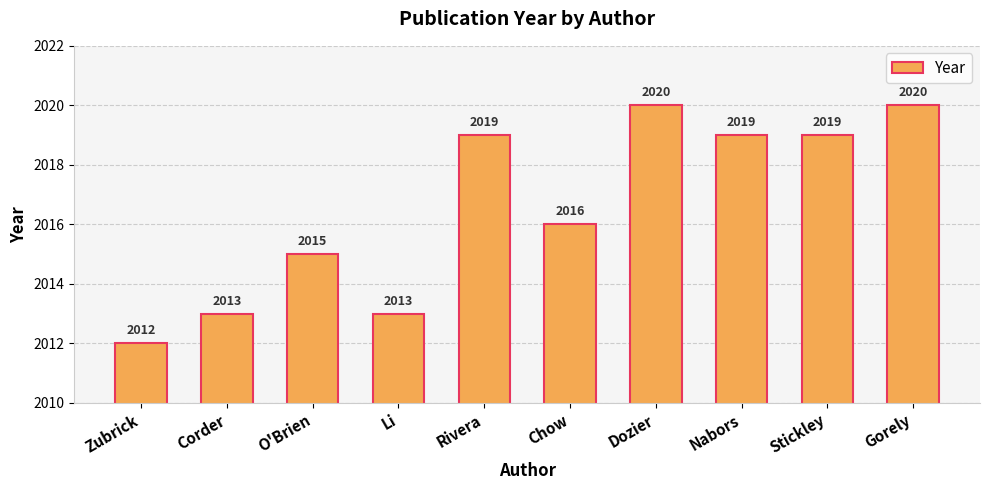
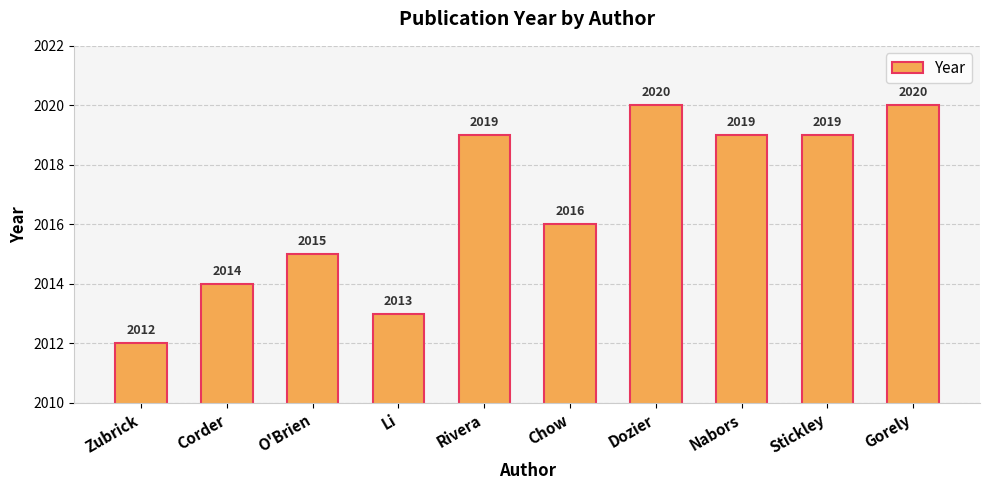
Corder: 2013 -> 2014
